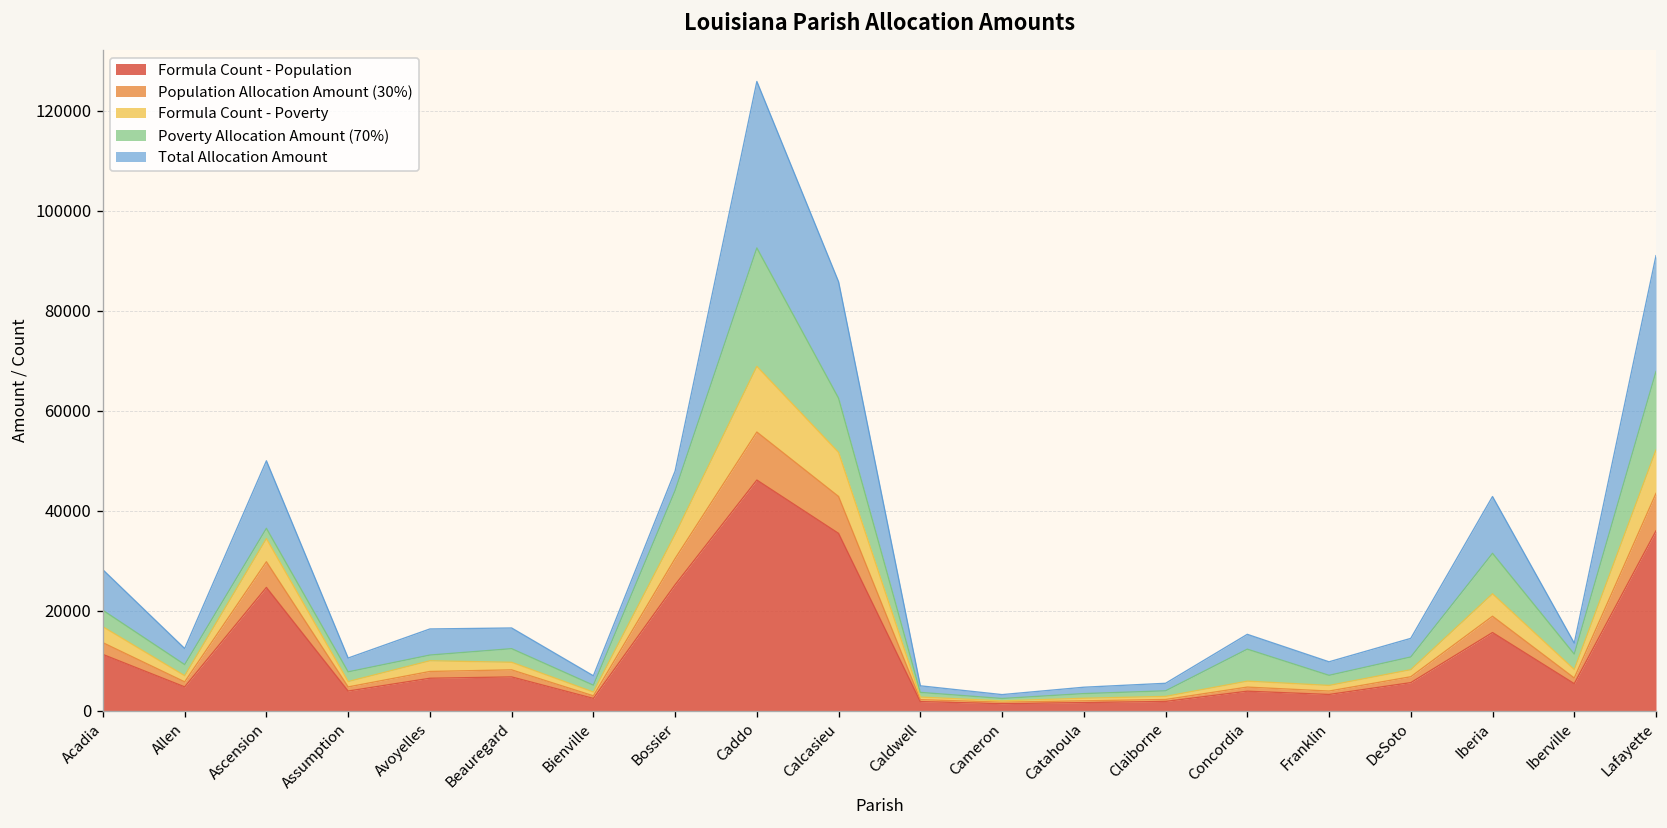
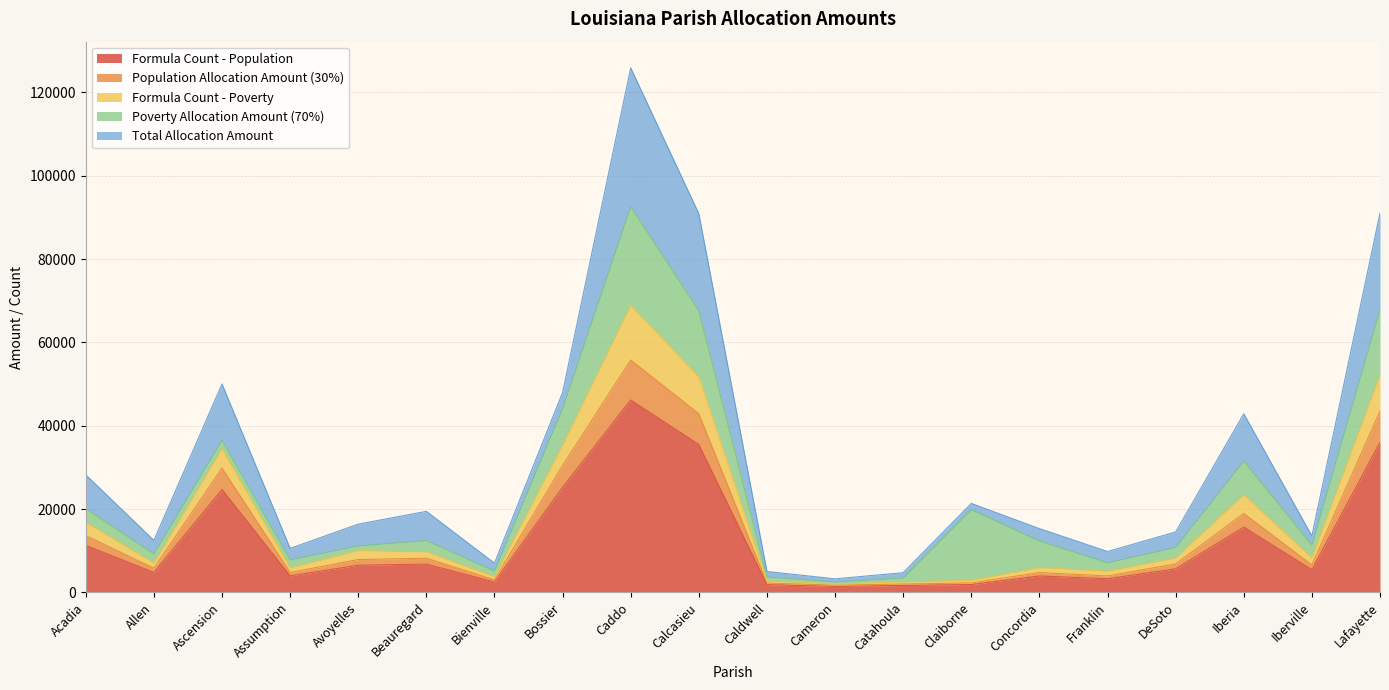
Total Allocation Amount, Beauregard: 4000 -> 7000
Poverty Allocation Amount (70%), Calcasieu: 11000 -> 16000
Poverty Allocation Amount (70%), Claiborne: 1000 -> 17000
